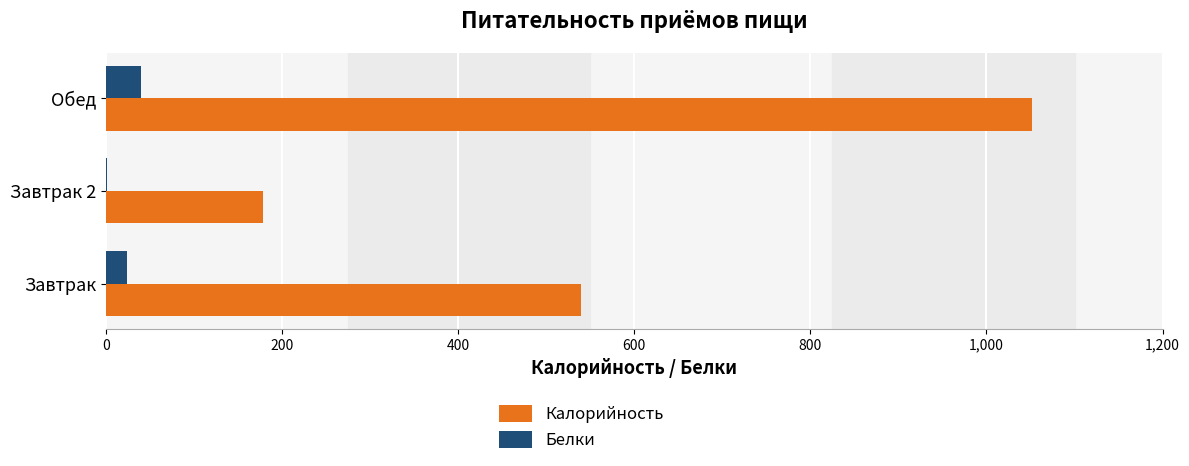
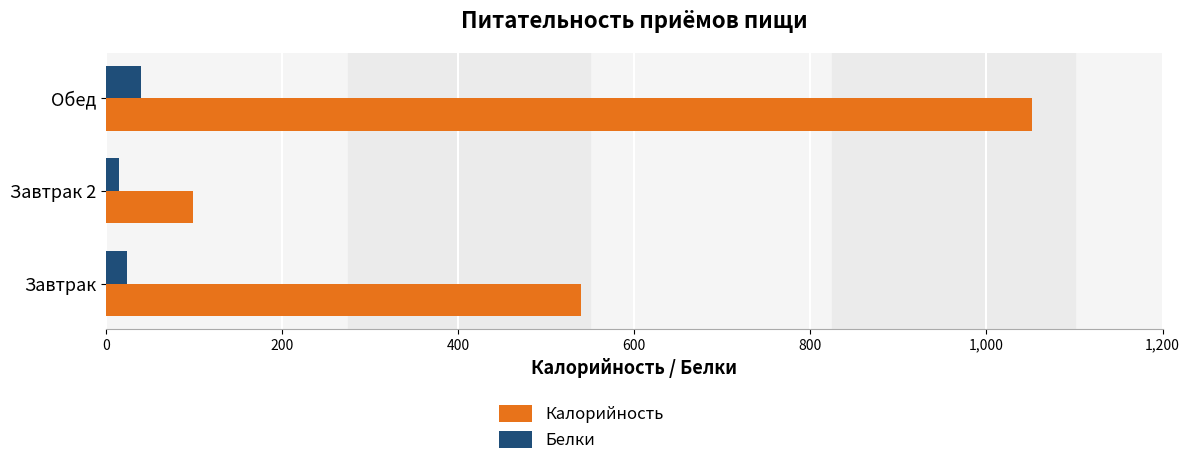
Белки, Завтрак 2: 0 -> 20
Калорийность, Завтрак 2: 180 -> 100
